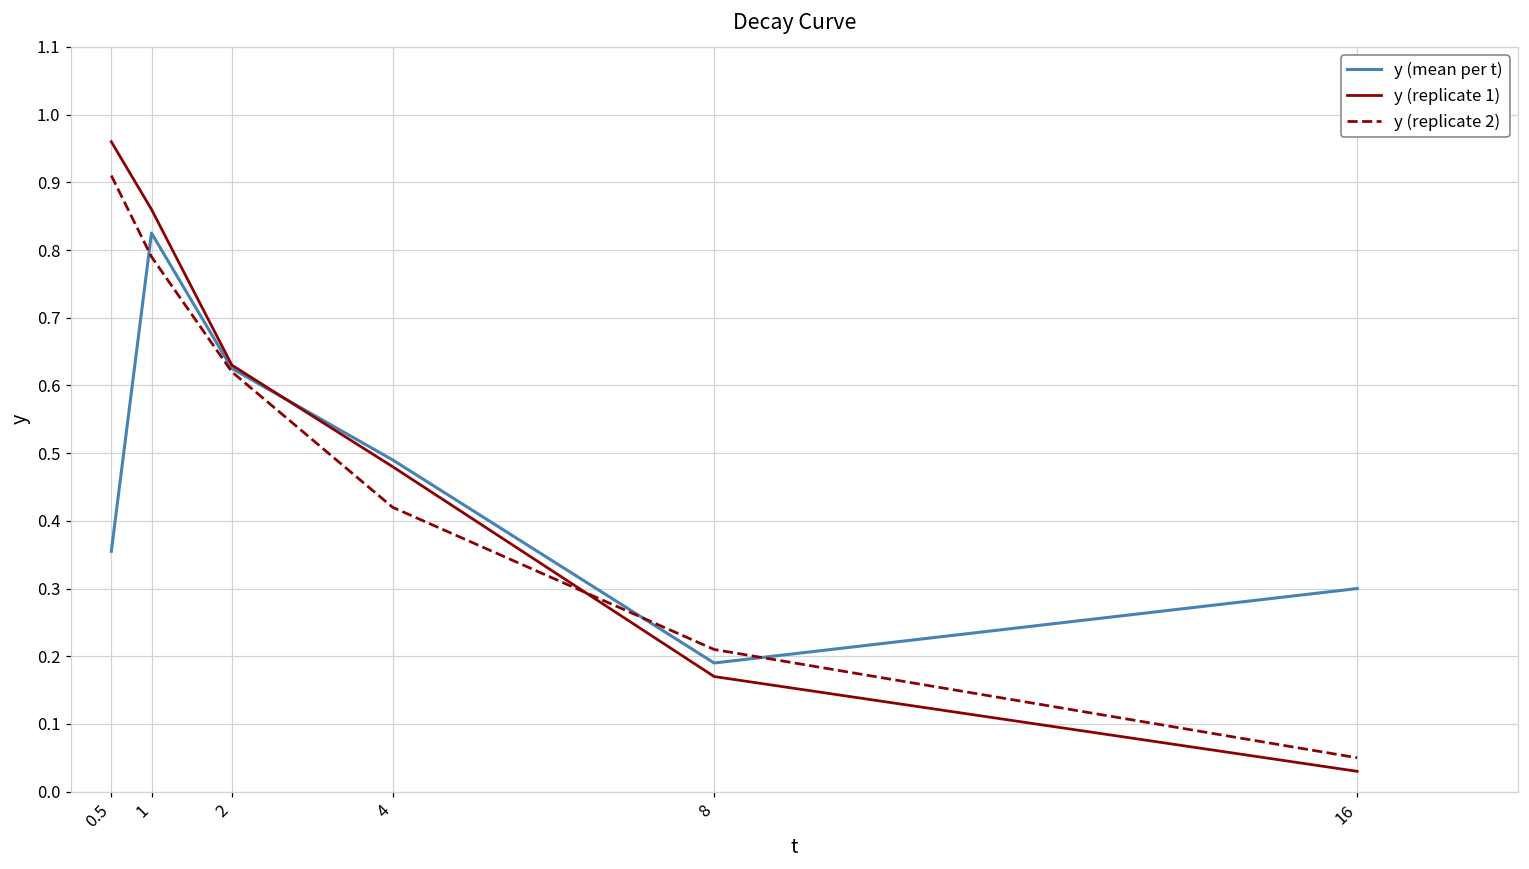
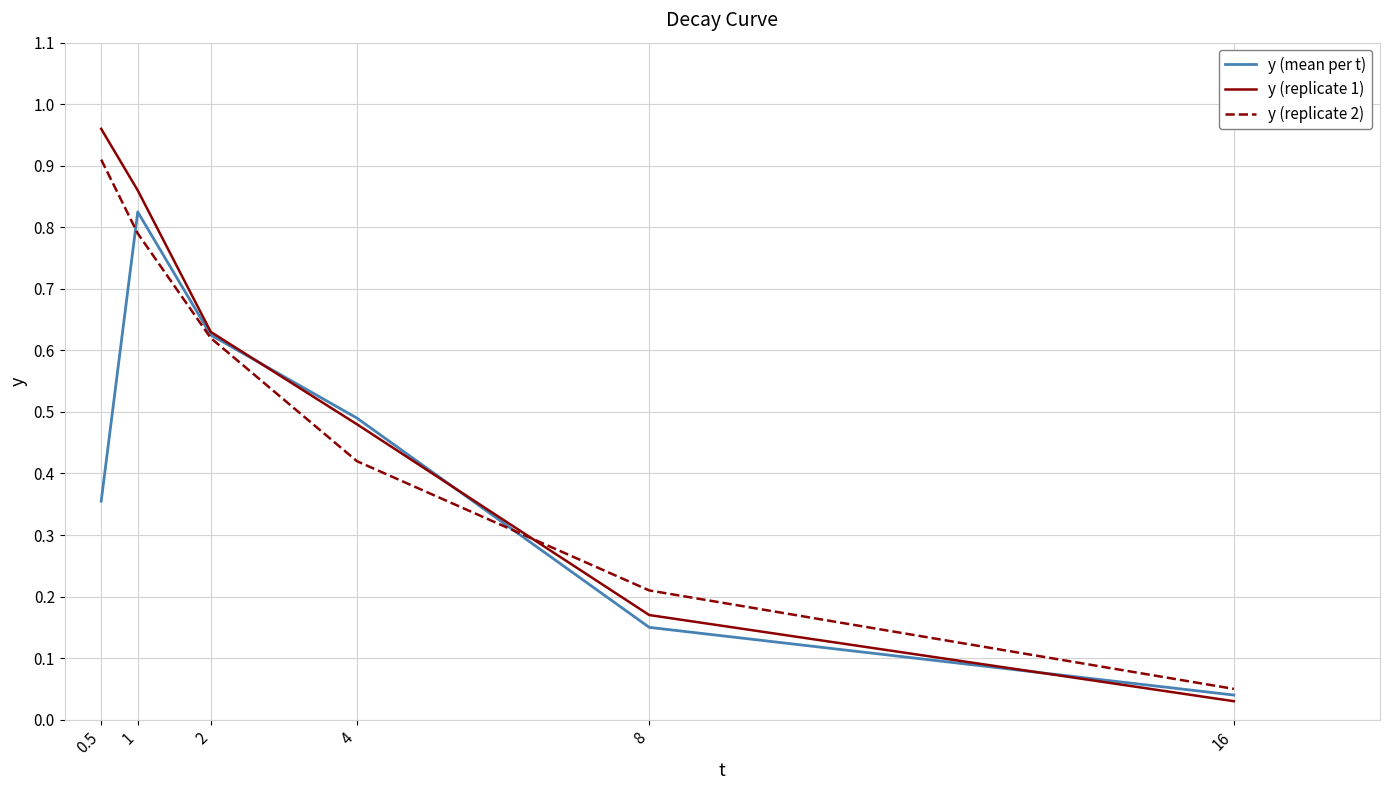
y (mean per t), 8: 0.19 -> 0.15
y (mean per t), 16: 0.30 -> 0.04
